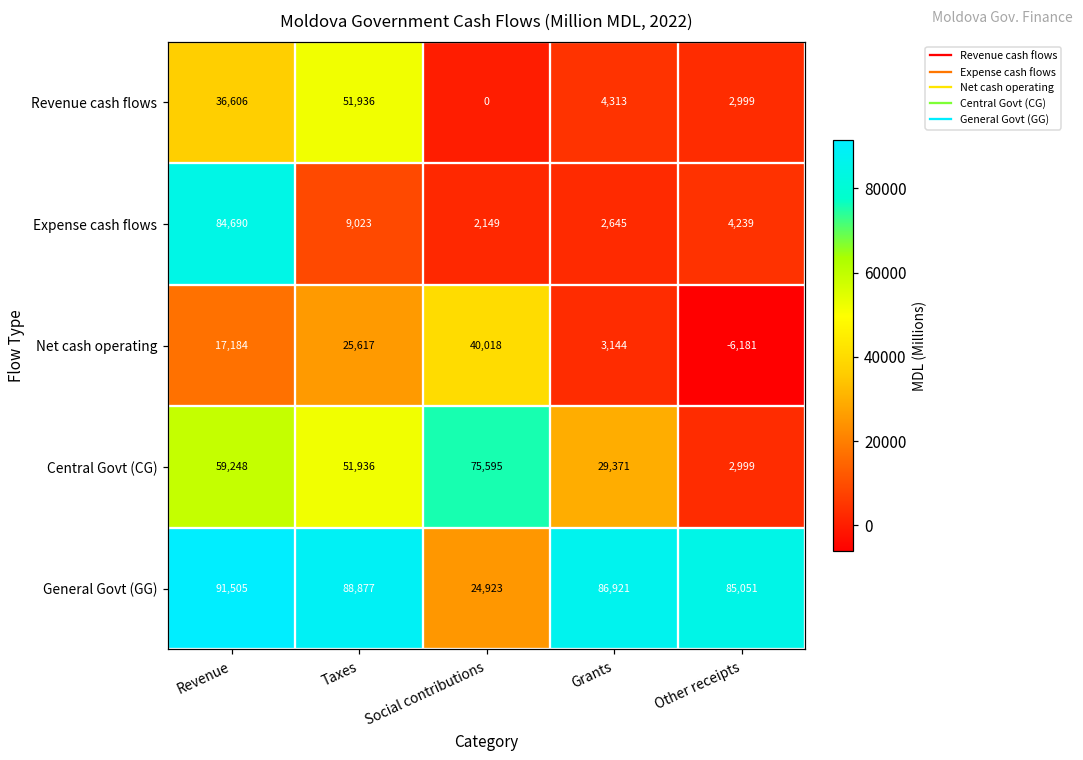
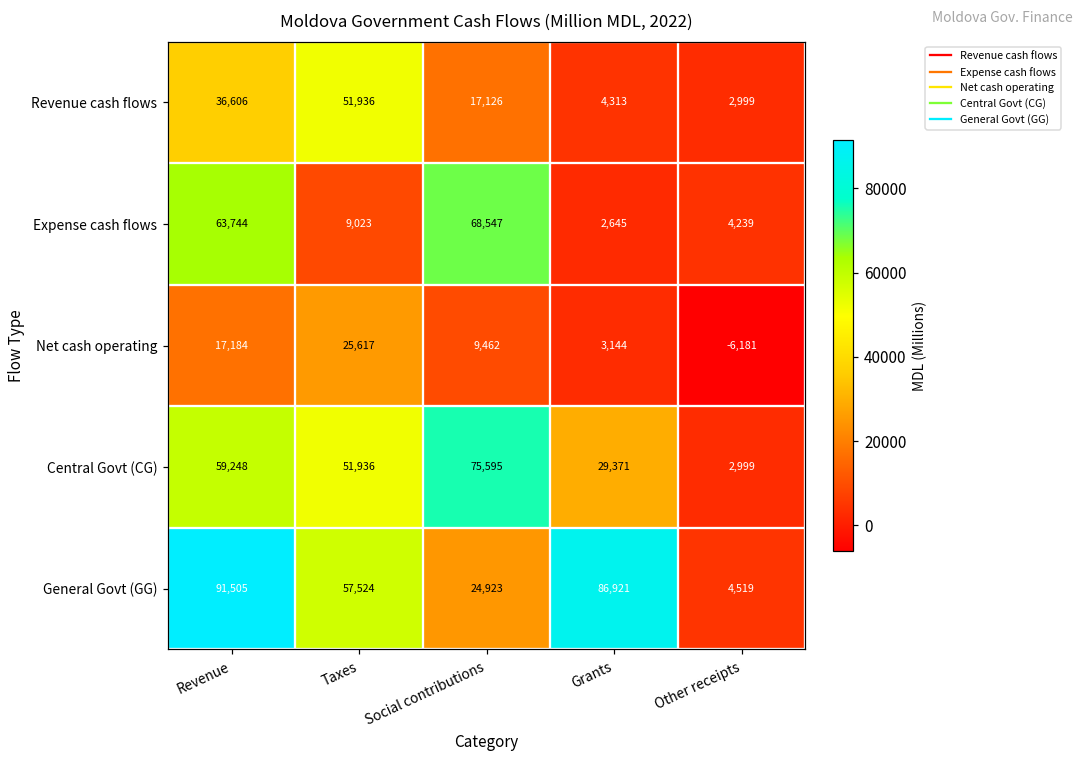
Revenue cash flows, Social contributions: 0 -> 17,126
Expense cash flows, Revenue: 84,690 -> 63,744
Expense cash flows, Social contributions: 2,149 -> 68,547
Net cash operating, Social contributions: 40,018 -> 9,462
General Govt (GG), Taxes: 88,877 -> 57,524
General Govt (GG), Other receipts: 85,051 -> 4,519
